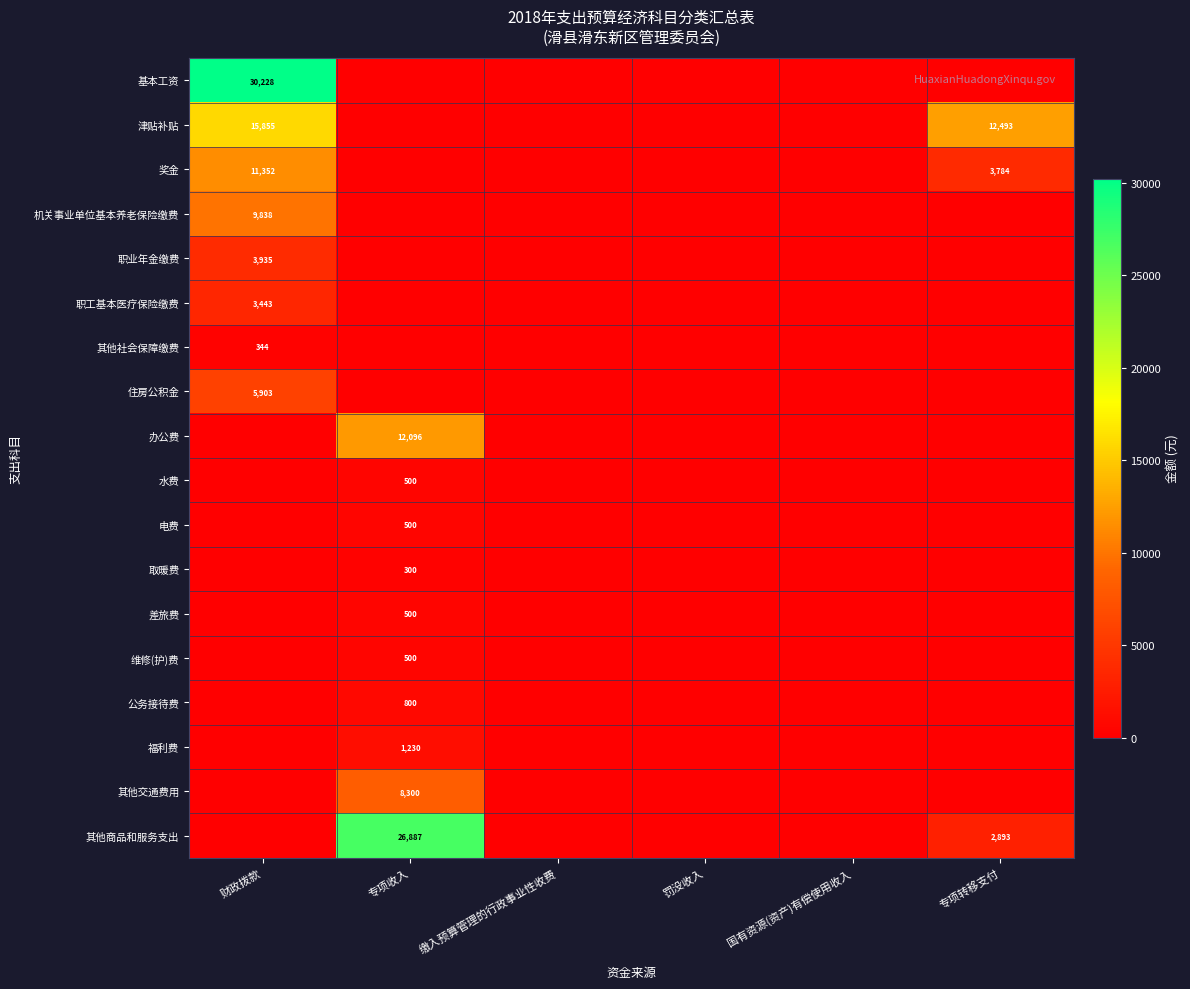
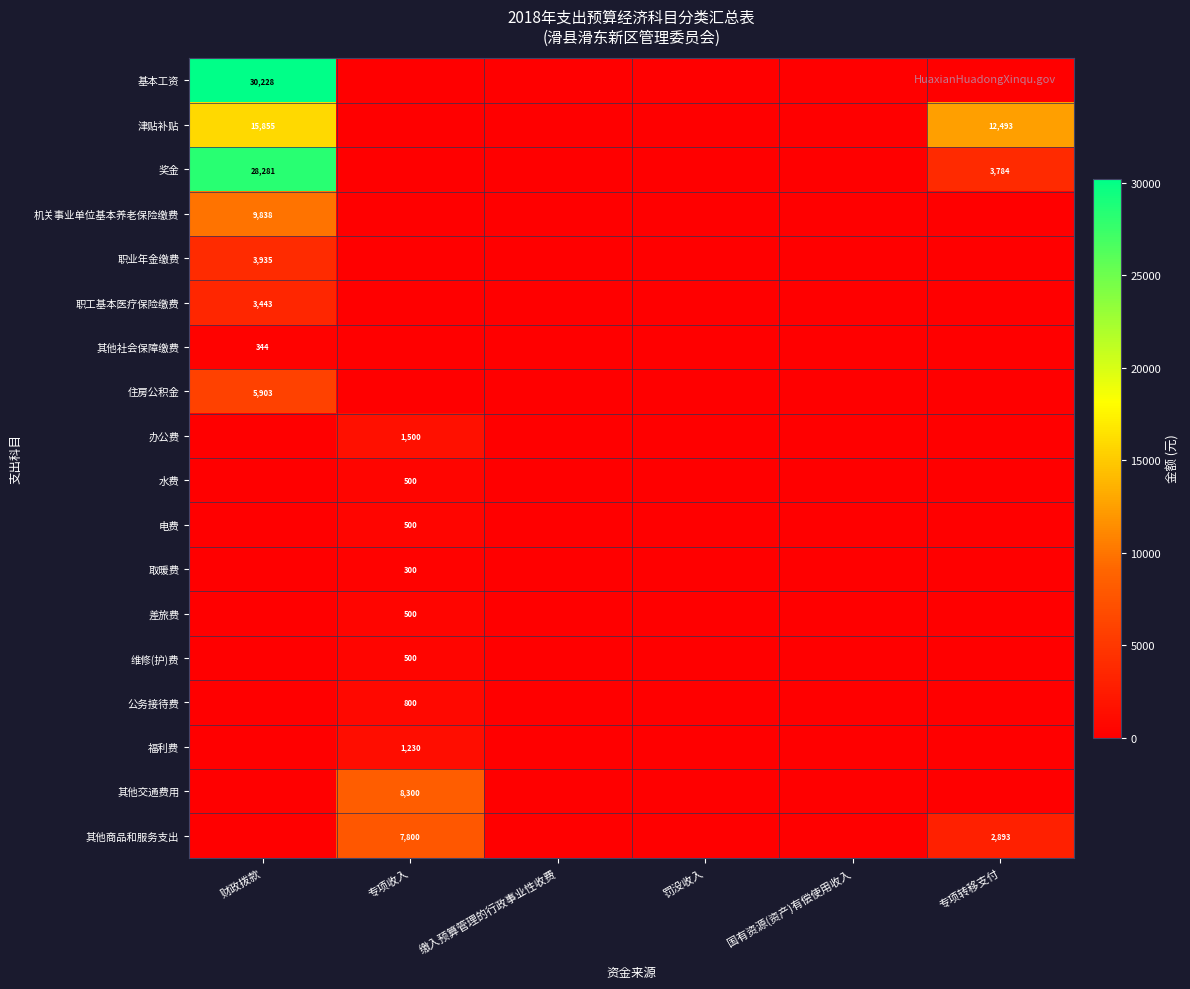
奖金, 财政拨款: 11,352 -> 28,281
办公费, 专项收入: 12,096 -> 1,500
其他商品和服务支出, 专项收入: 26,887 -> 7,800
